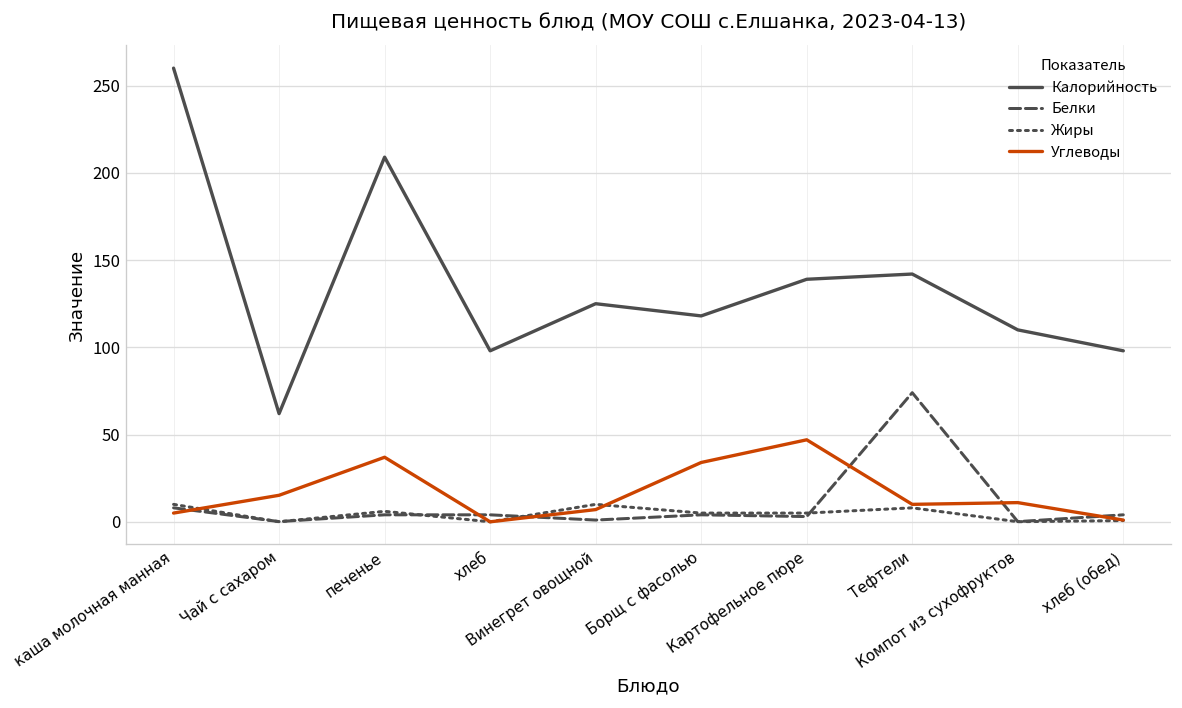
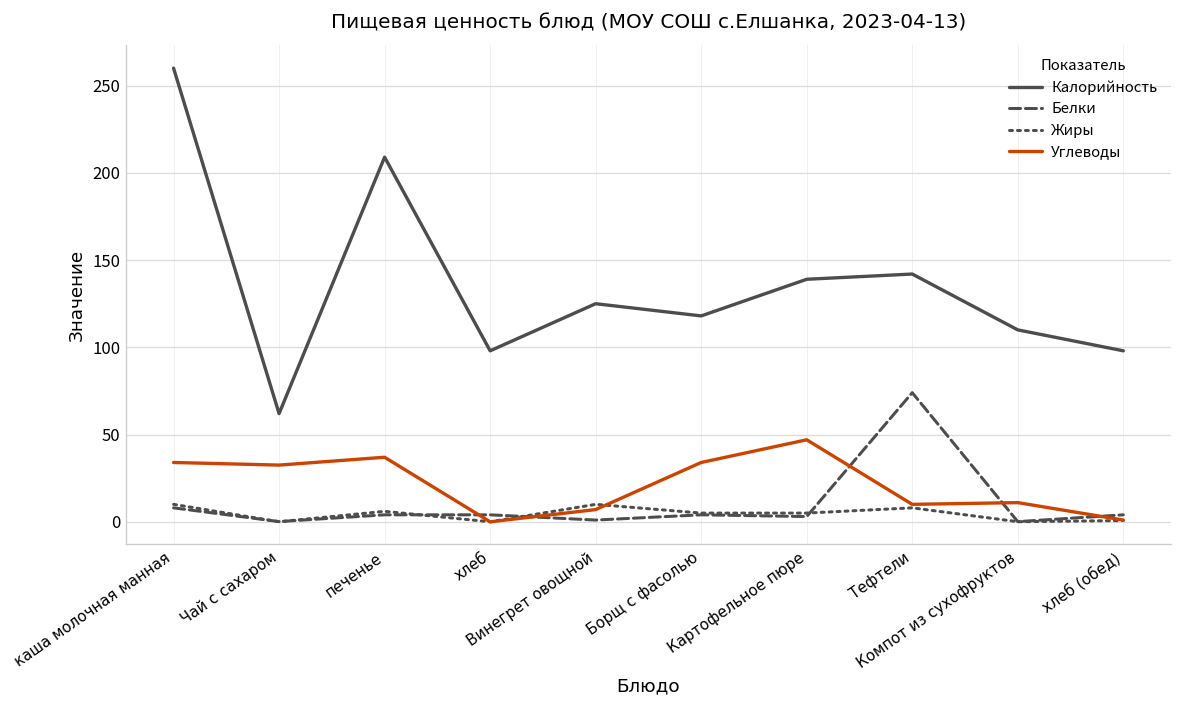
Углеводы, каша молочная манная: 5 -> 34
Углеводы, Чай с сахаром: 15 -> 33
